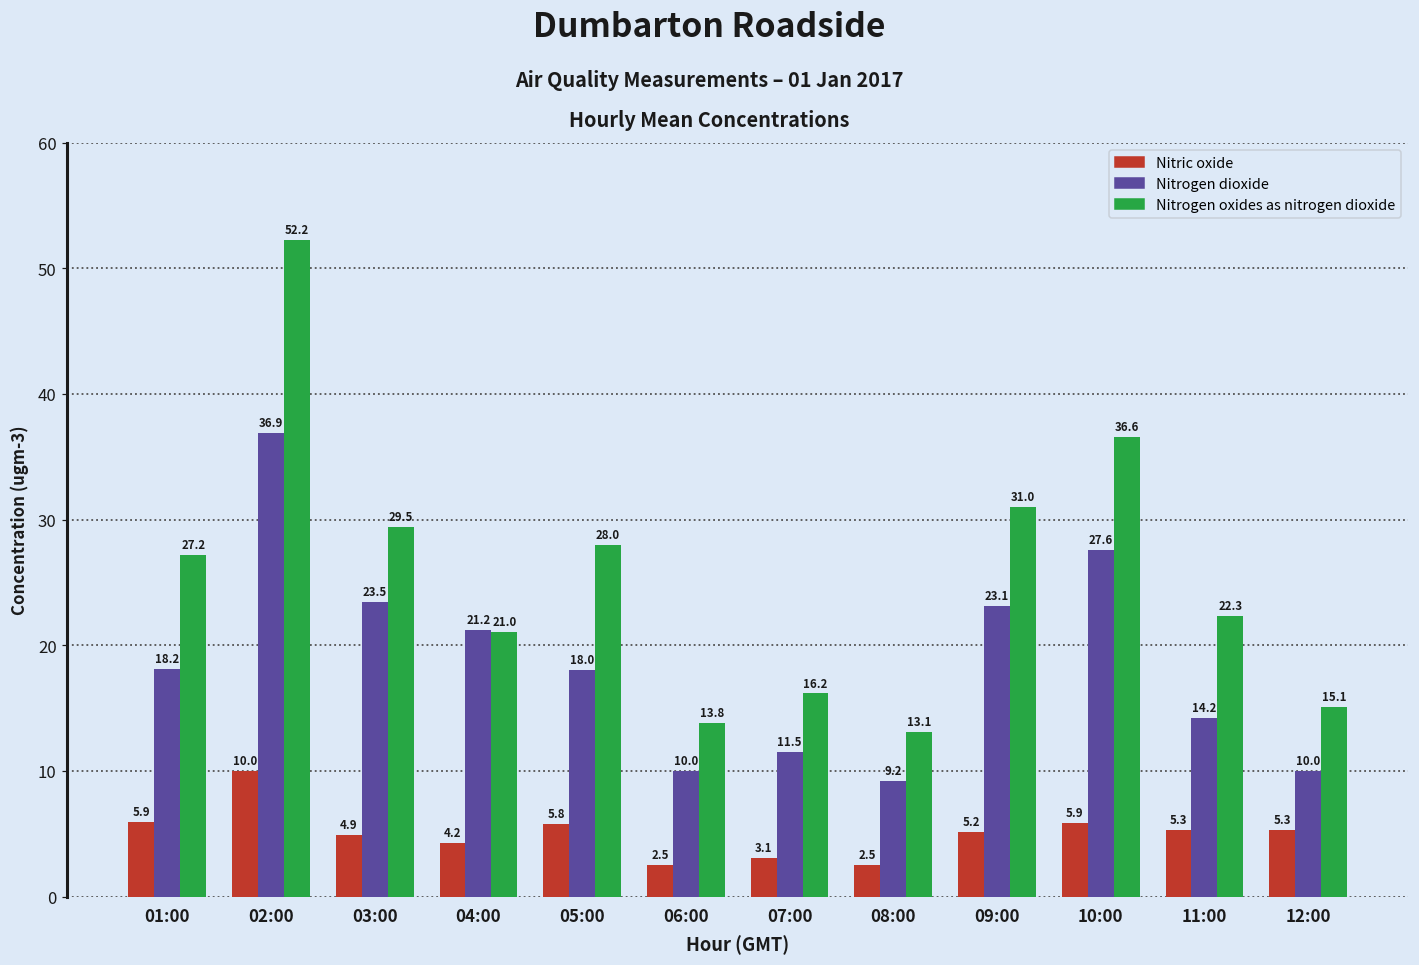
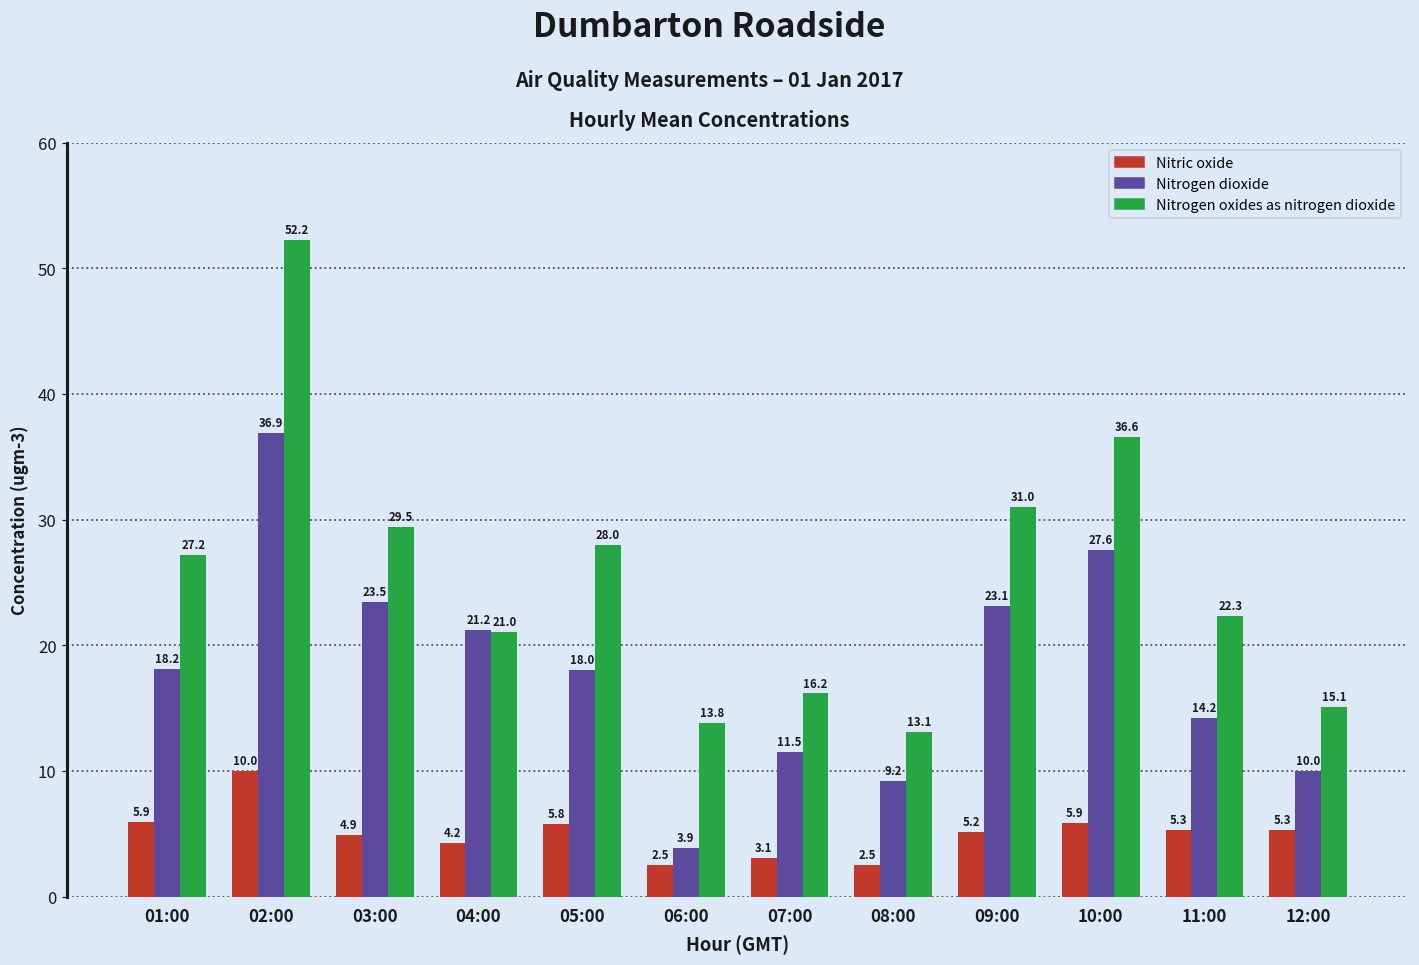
Nitrogen dioxide, 06:00: 10.0 -> 3.9
